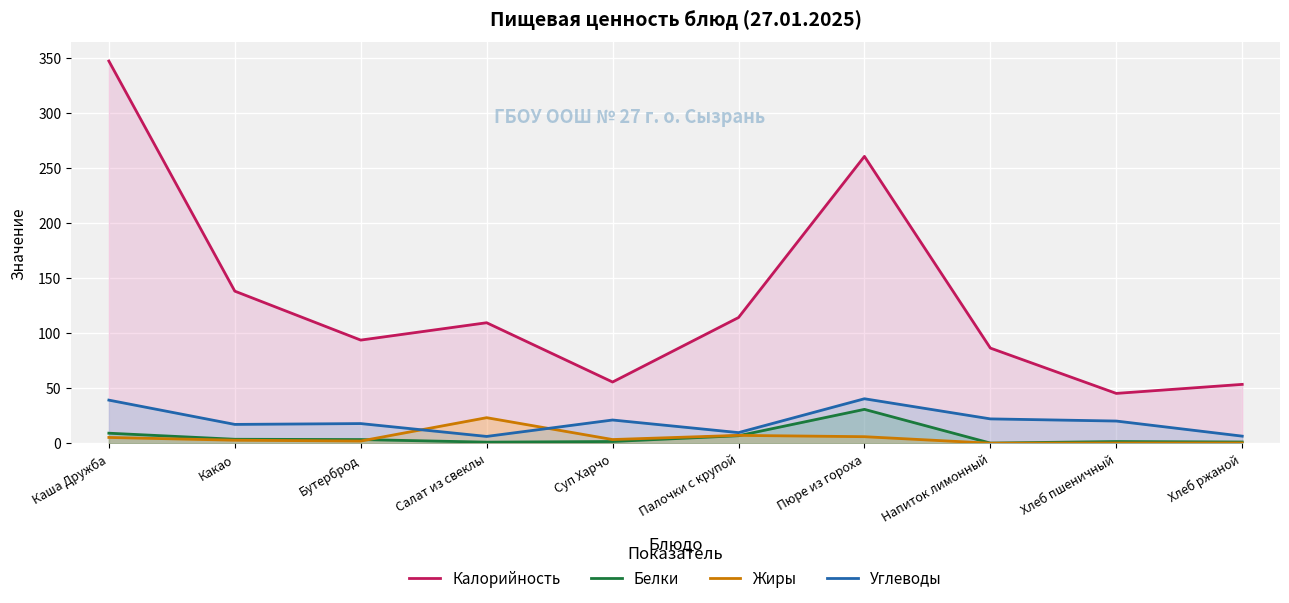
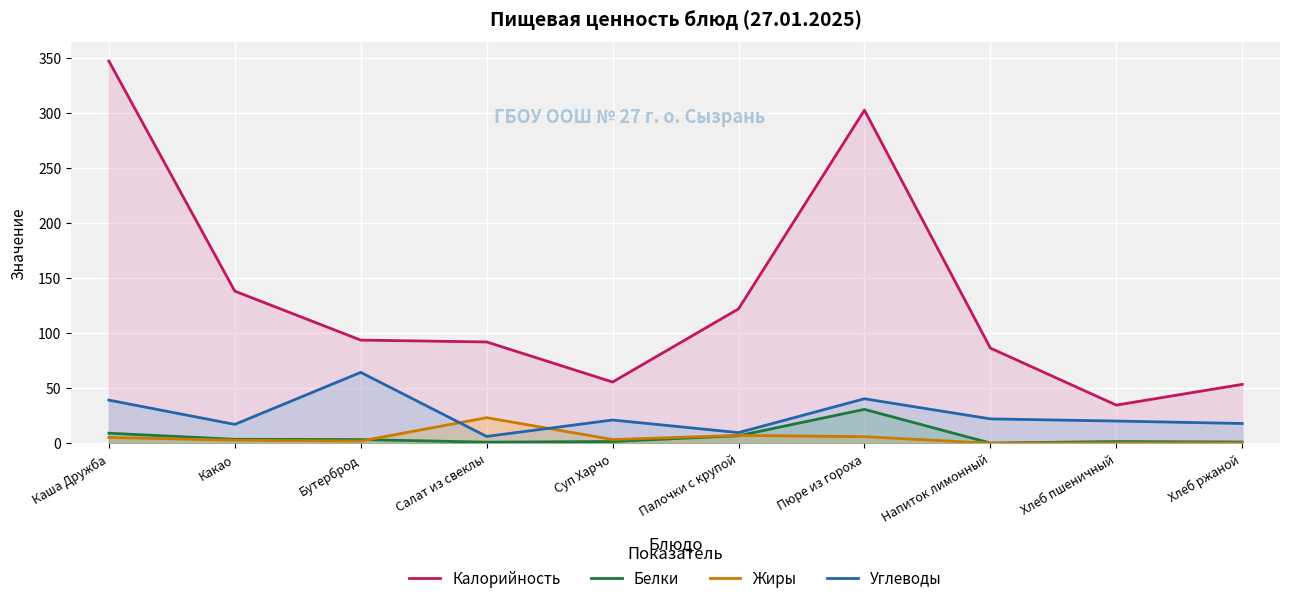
Углеводы, Бутерброд: 18 -> 64
Калорийность, Салат из свеклы: 109 -> 92
Калорийность, Палочки с крупой: 114 -> 122
Калорийность, Пюре из гороха: 260 -> 302
Калорийность, Хлеб пшеничный: 45 -> 35
Углеводы, Хлеб ржаной: 6 -> 18
